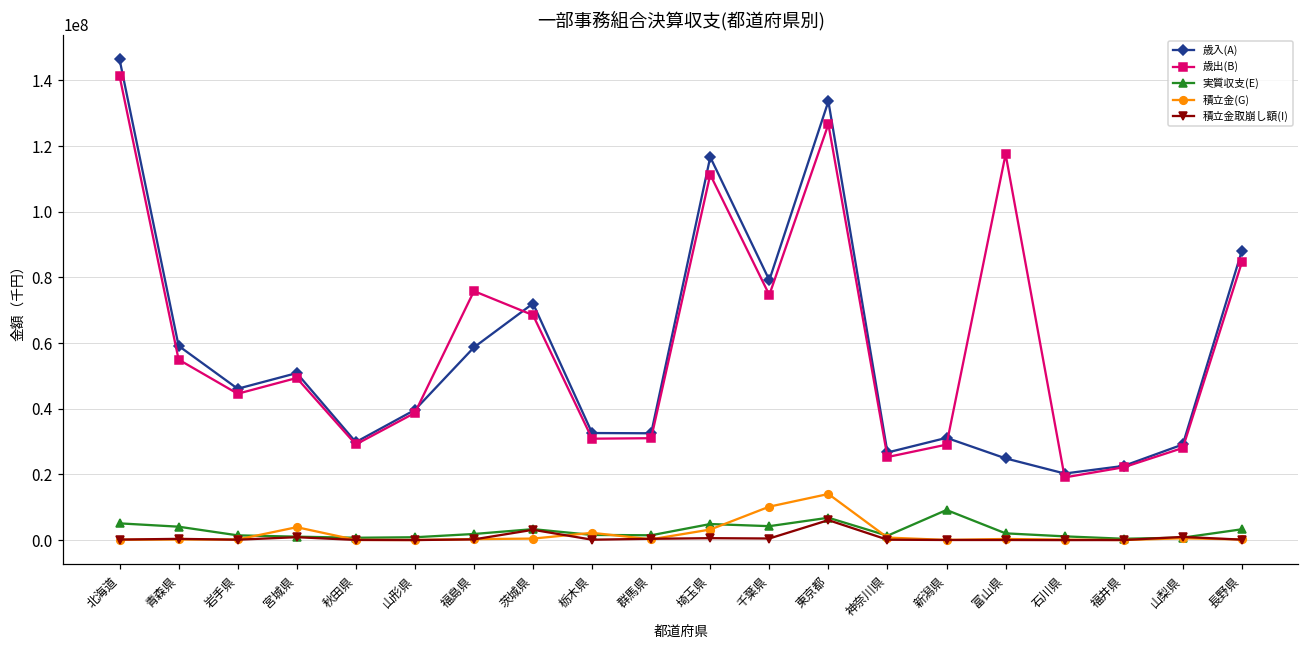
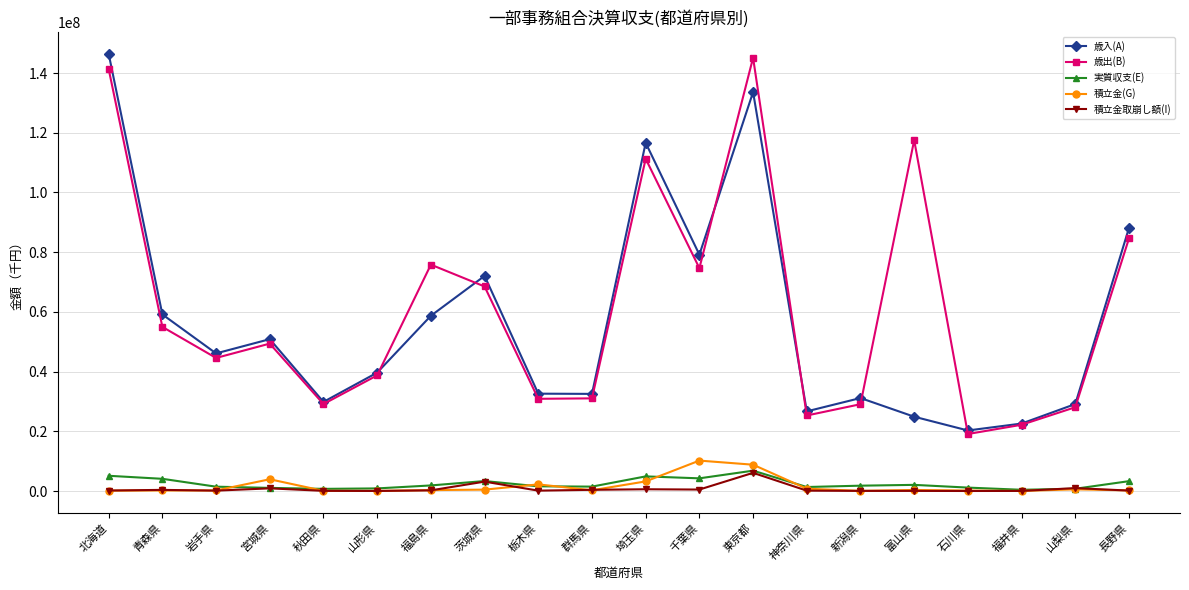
歳出(B), 東京都: 127000000 -> 145000000
積立金(G), 東京都: 14000000 -> 9000000
実質収支(E), 新潟県: 9000000 -> 2000000
